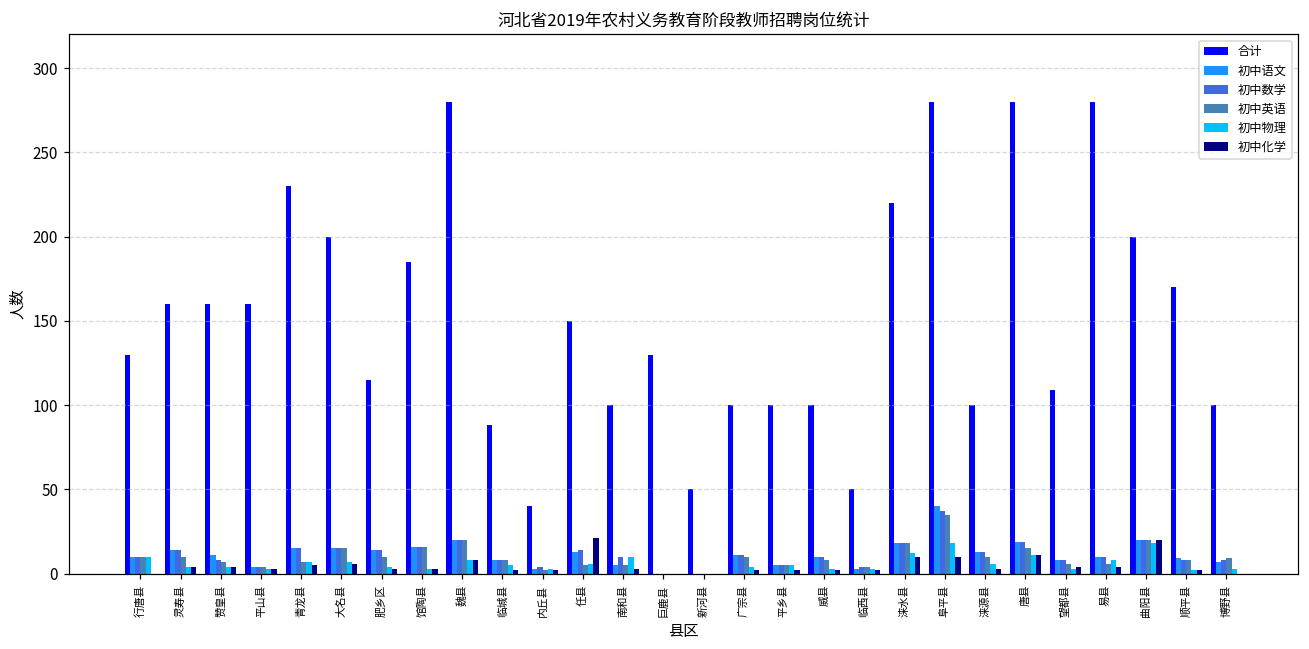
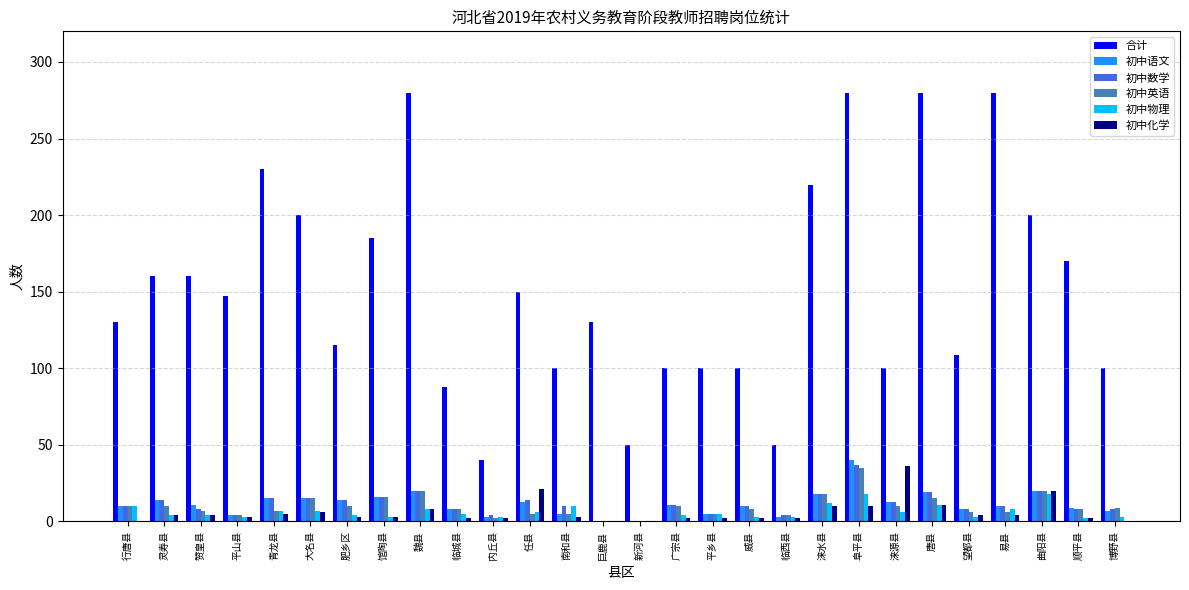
合计, 平山县: 160 -> 147
初中化学, 涞源县: 3 -> 36
